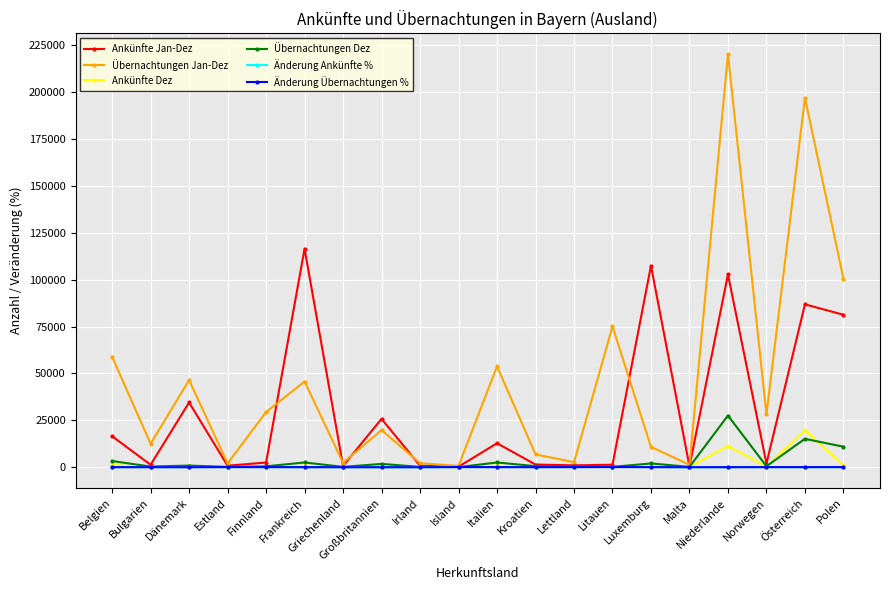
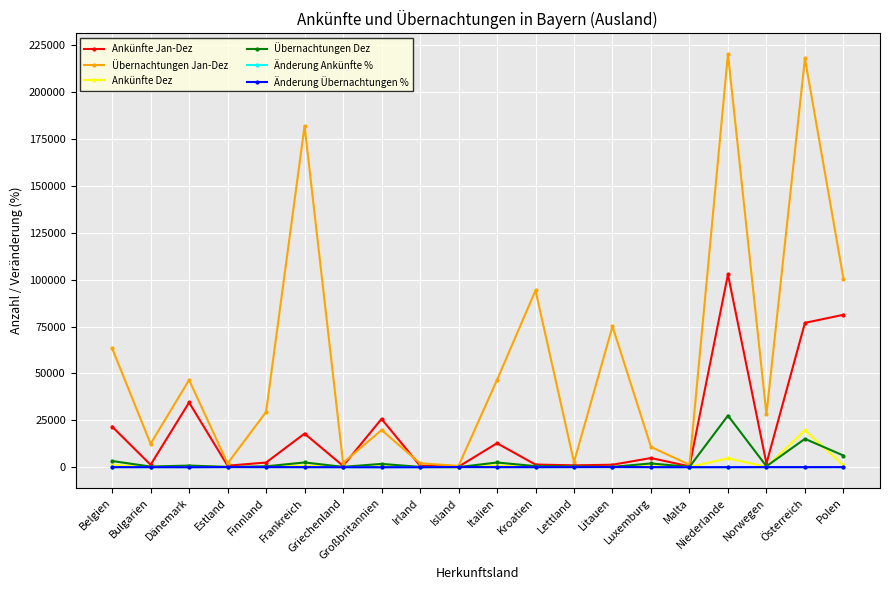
Ankünfte Jan-Dez, Belgien: 16000 -> 22000
Übernachtungen Jan-Dez, Belgien: 59000 -> 63000
Ankünfte Jan-Dez, Frankreich: 117000 -> 18000
Übernachtungen Jan-Dez, Frankreich: 46000 -> 182000
Übernachtungen Jan-Dez, Italien: 54000 -> 46000
Übernachtungen Jan-Dez, Kroatien: 7000 -> 94000
Ankünfte Jan-Dez, Luxemburg: 107000 -> 5000
Ankünfte Dez, Niederlande: 11000 -> 5000
Ankünfte Jan-Dez, Österreich: 87000 -> 77000
Übernachtungen Jan-Dez, Österreich: 197000 -> 218000
Übernachtungen Dez, Polen: 11000 -> 6000
